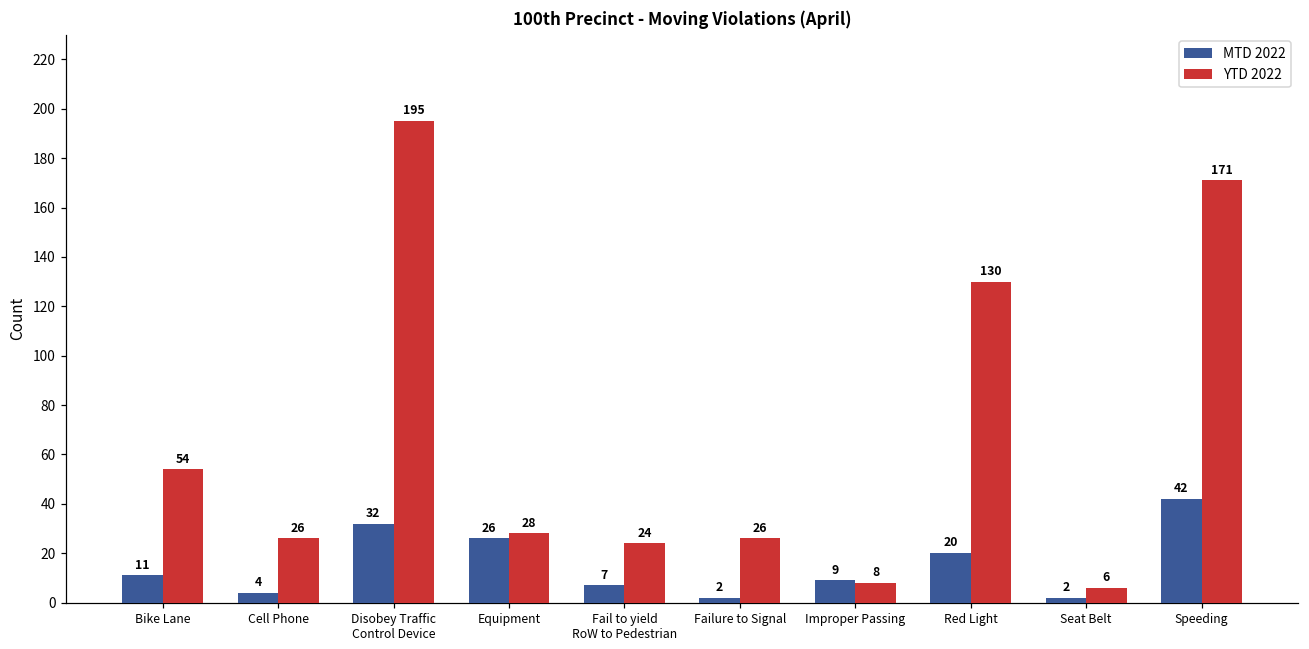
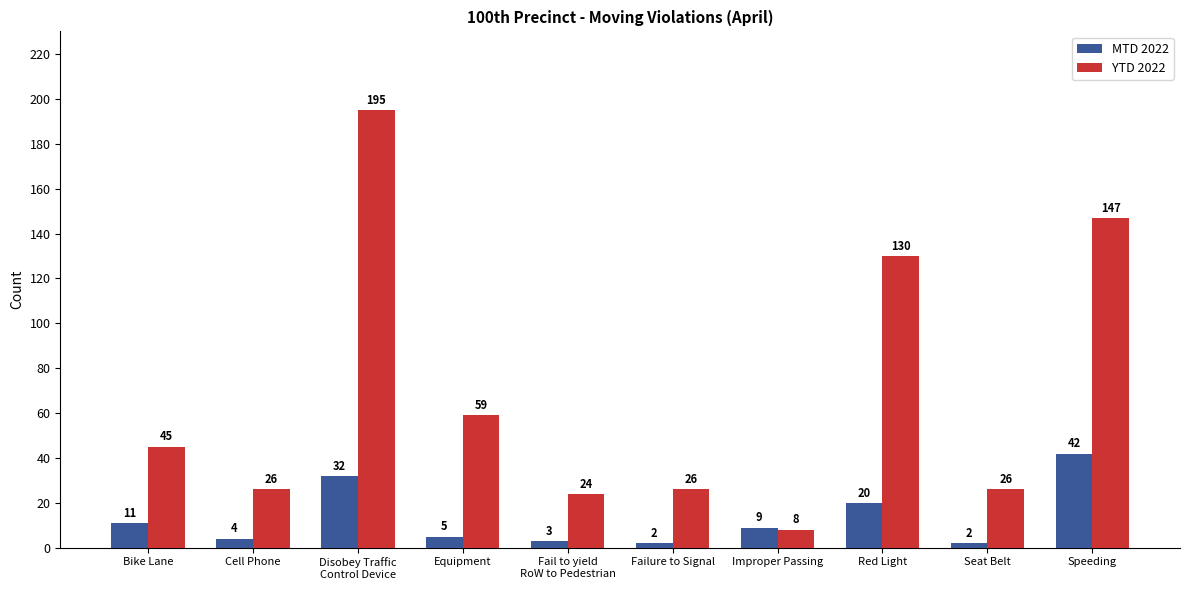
YTD 2022, Bike Lane: 54 -> 45
MTD 2022, Equipment: 26 -> 5
YTD 2022, Equipment: 28 -> 59
MTD 2022, Fail to yield RoW to Pedestrian: 7 -> 3
YTD 2022, Seat Belt: 6 -> 26
YTD 2022, Speeding: 171 -> 147
